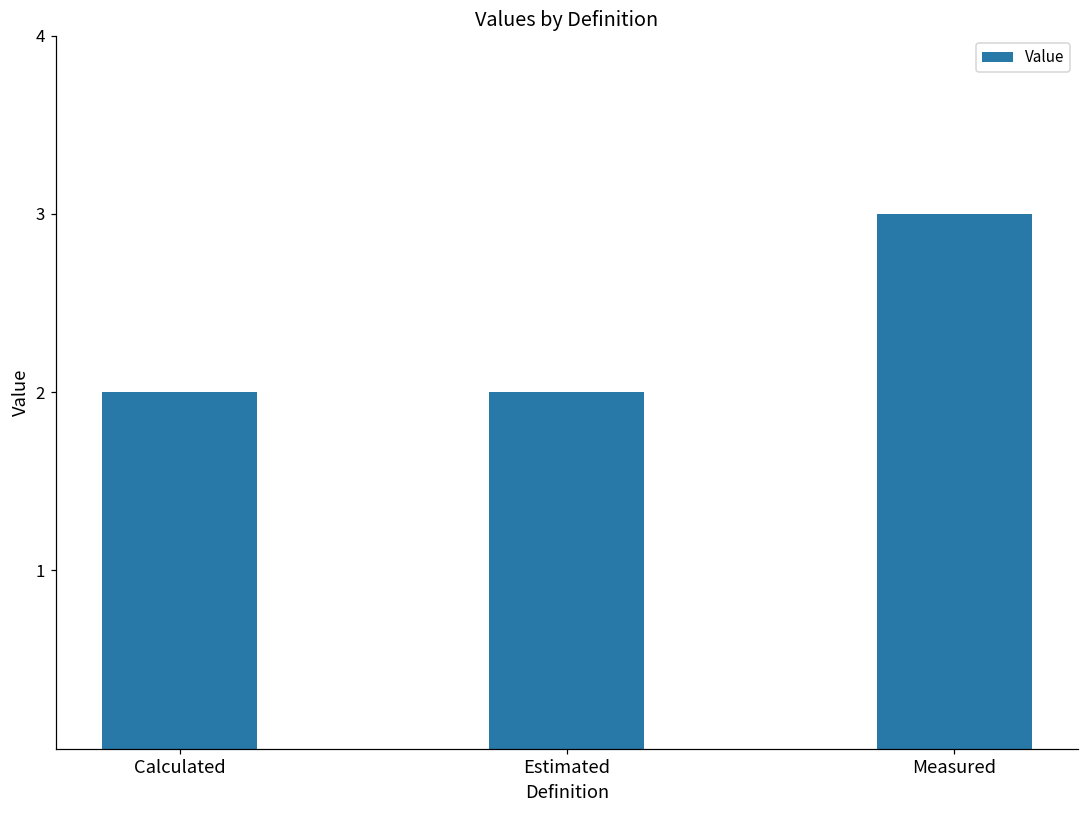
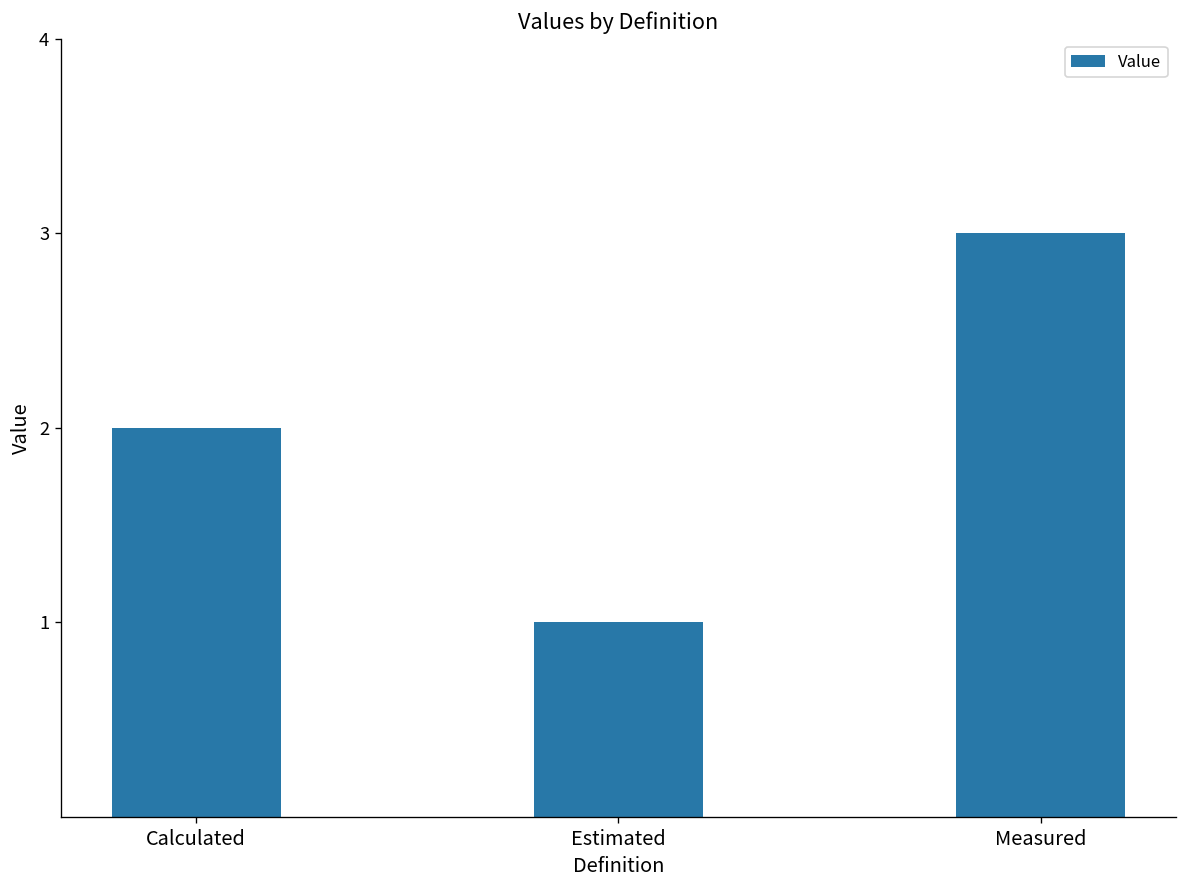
Estimated: 2 -> 1
